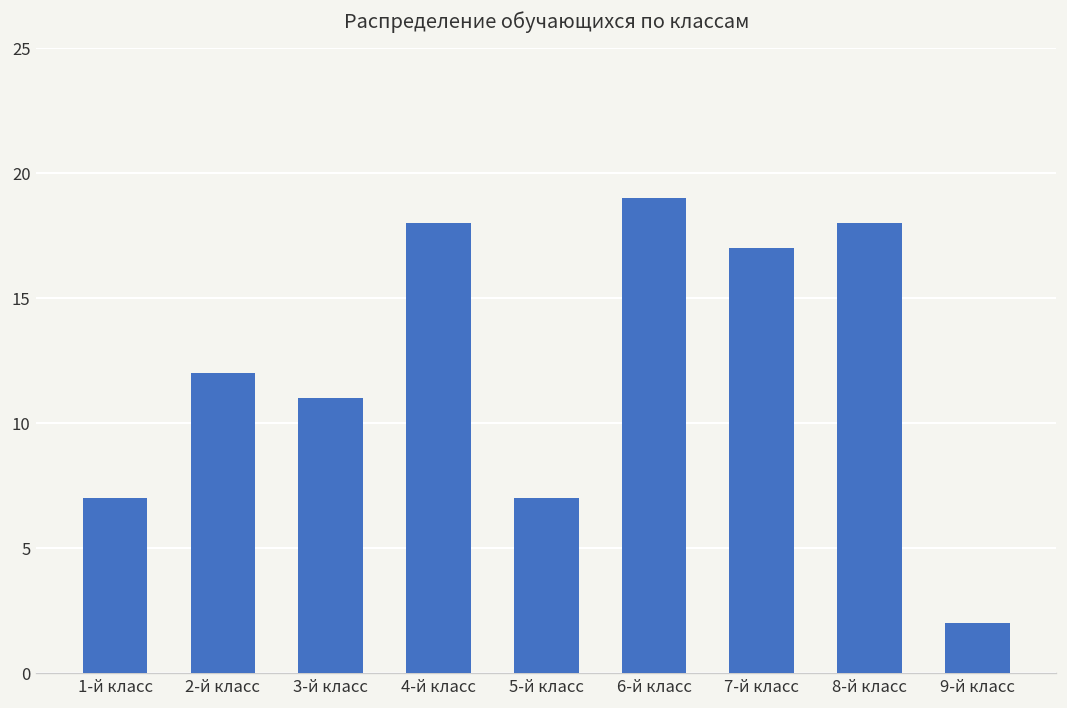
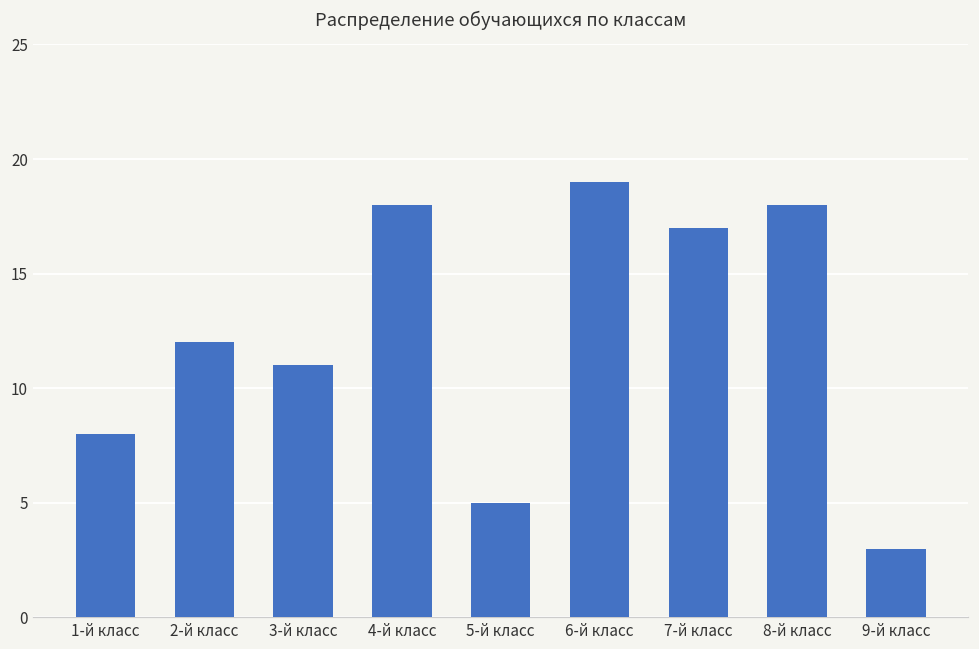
1-й класс: 7 -> 8
5-й класс: 7 -> 5
9-й класс: 2 -> 3
